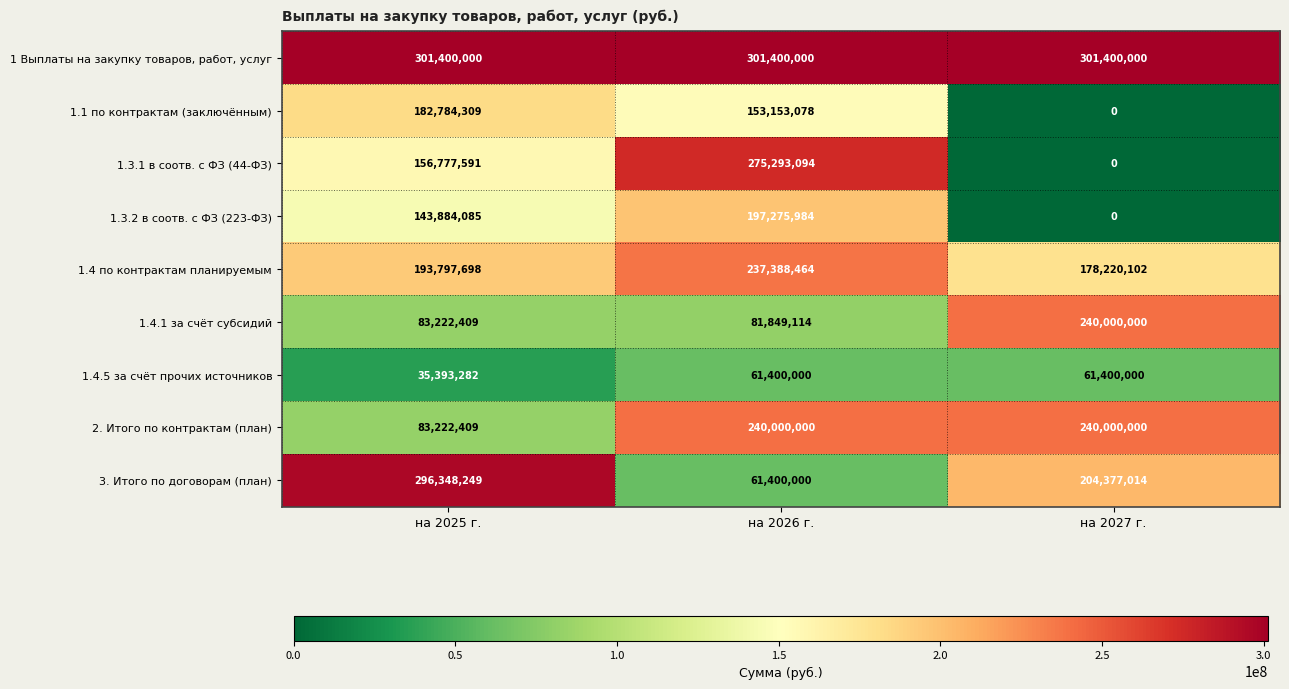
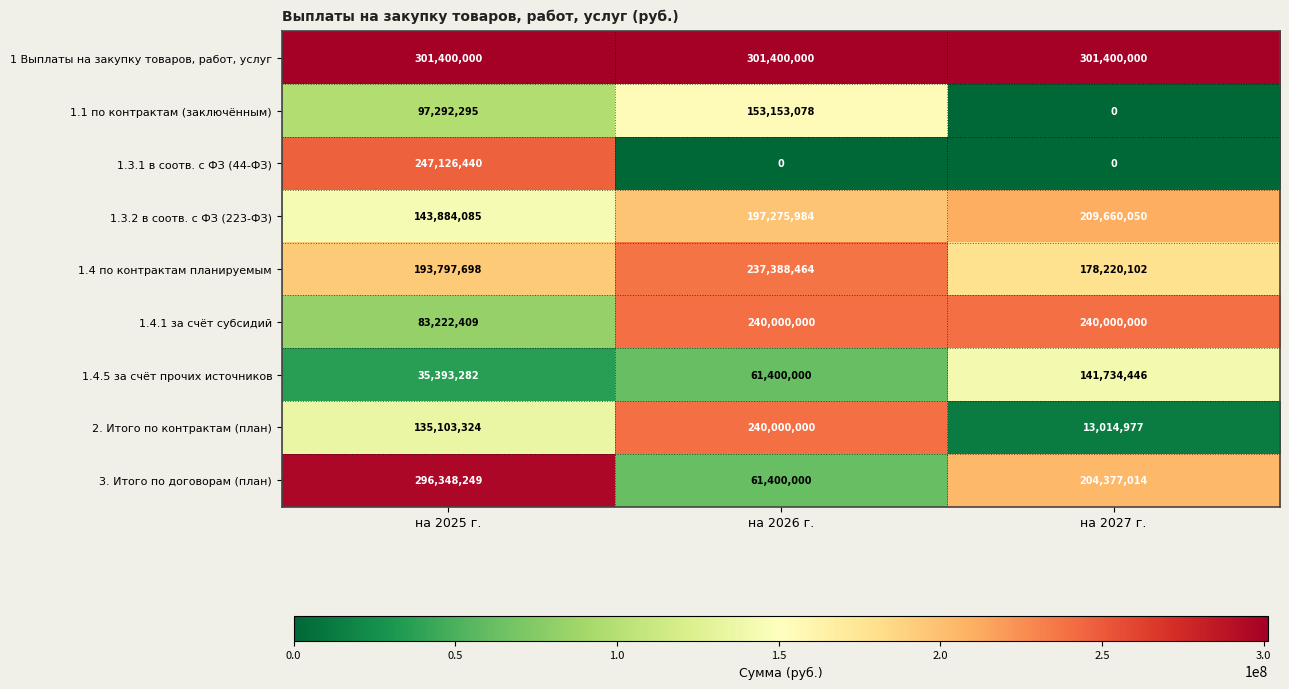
1.1 по контрактам (заключённым), на 2025 г.: 182,784,309 -> 97,292,295
1.3.1 в соотв. с ФЗ (44-ФЗ), на 2025 г.: 156,777,591 -> 247,126,440
1.3.1 в соотв. с ФЗ (44-ФЗ), на 2026 г.: 275,293,094 -> 0
1.3.2 в соотв. с ФЗ (223-ФЗ), на 2027 г.: 0 -> 209,660,050
1.4.1 за счёт субсидий, на 2026 г.: 81,849,114 -> 240,000,000
1.4.5 за счёт прочих источников, на 2027 г.: 61,400,000 -> 141,734,446
2. Итого по контрактам (план), на 2025 г.: 83,222,409 -> 135,103,324
2. Итого по контрактам (план), на 2027 г.: 240,000,000 -> 13,014,977
